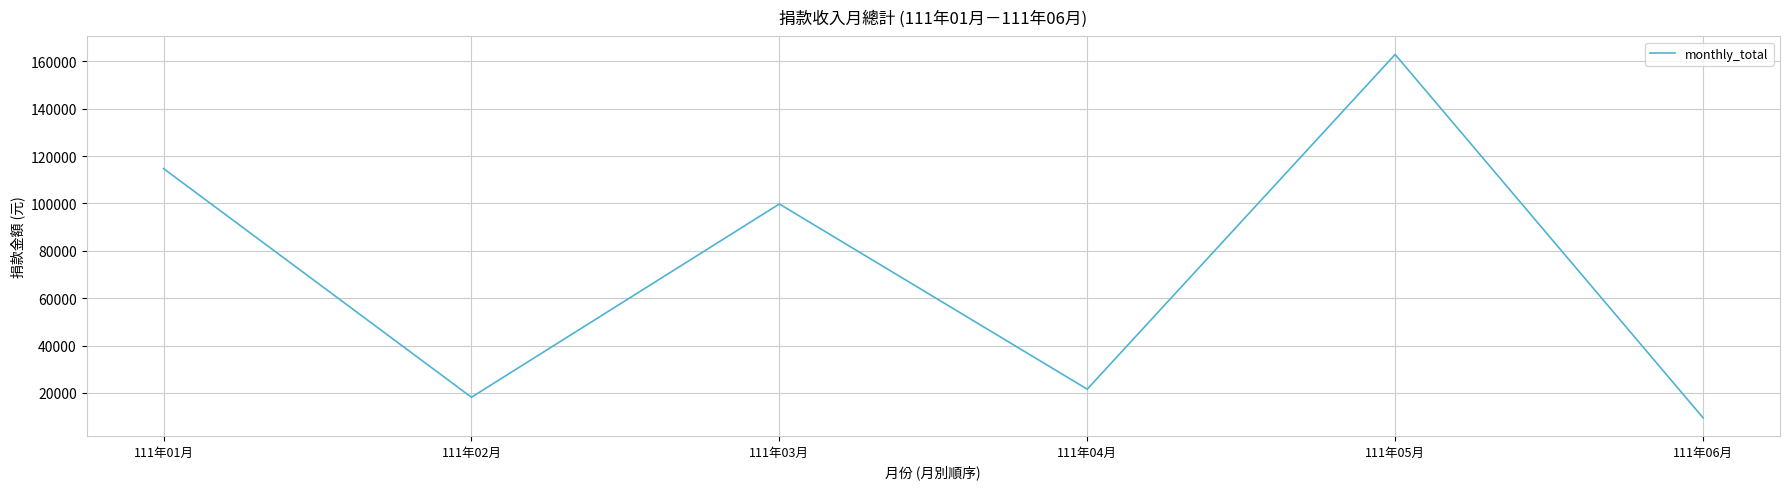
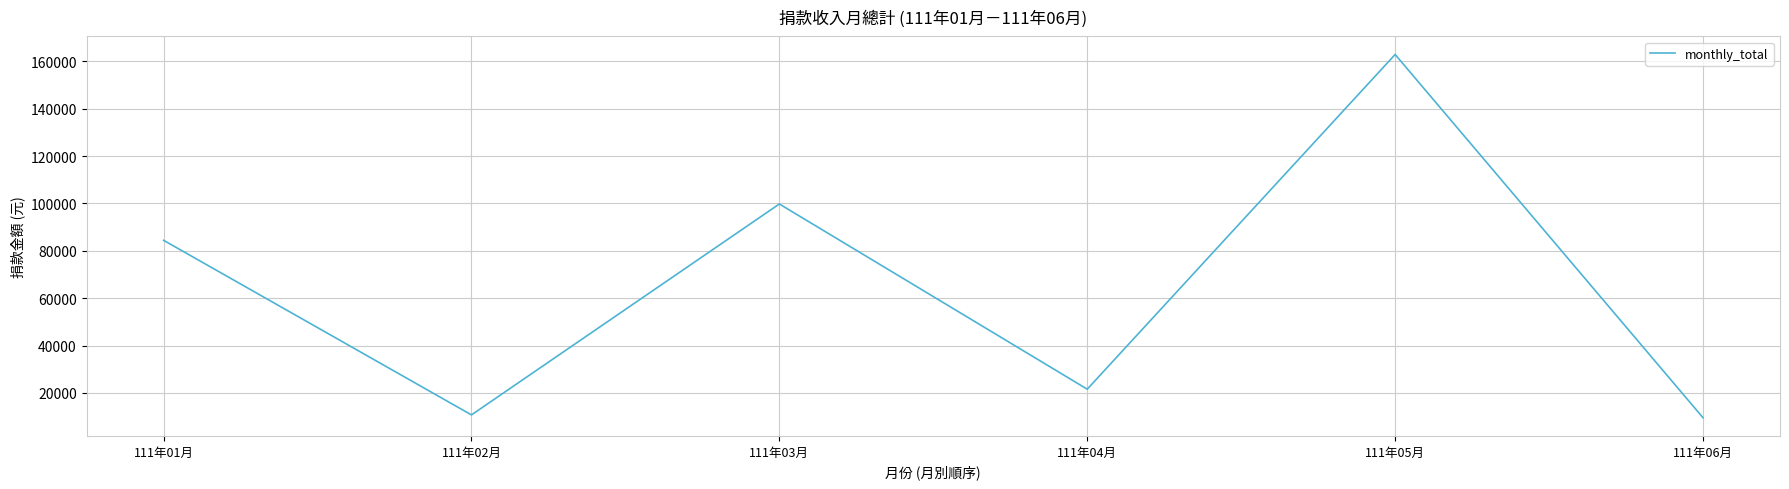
111年01月: 115000 -> 84000
111年02月: 18000 -> 11000
